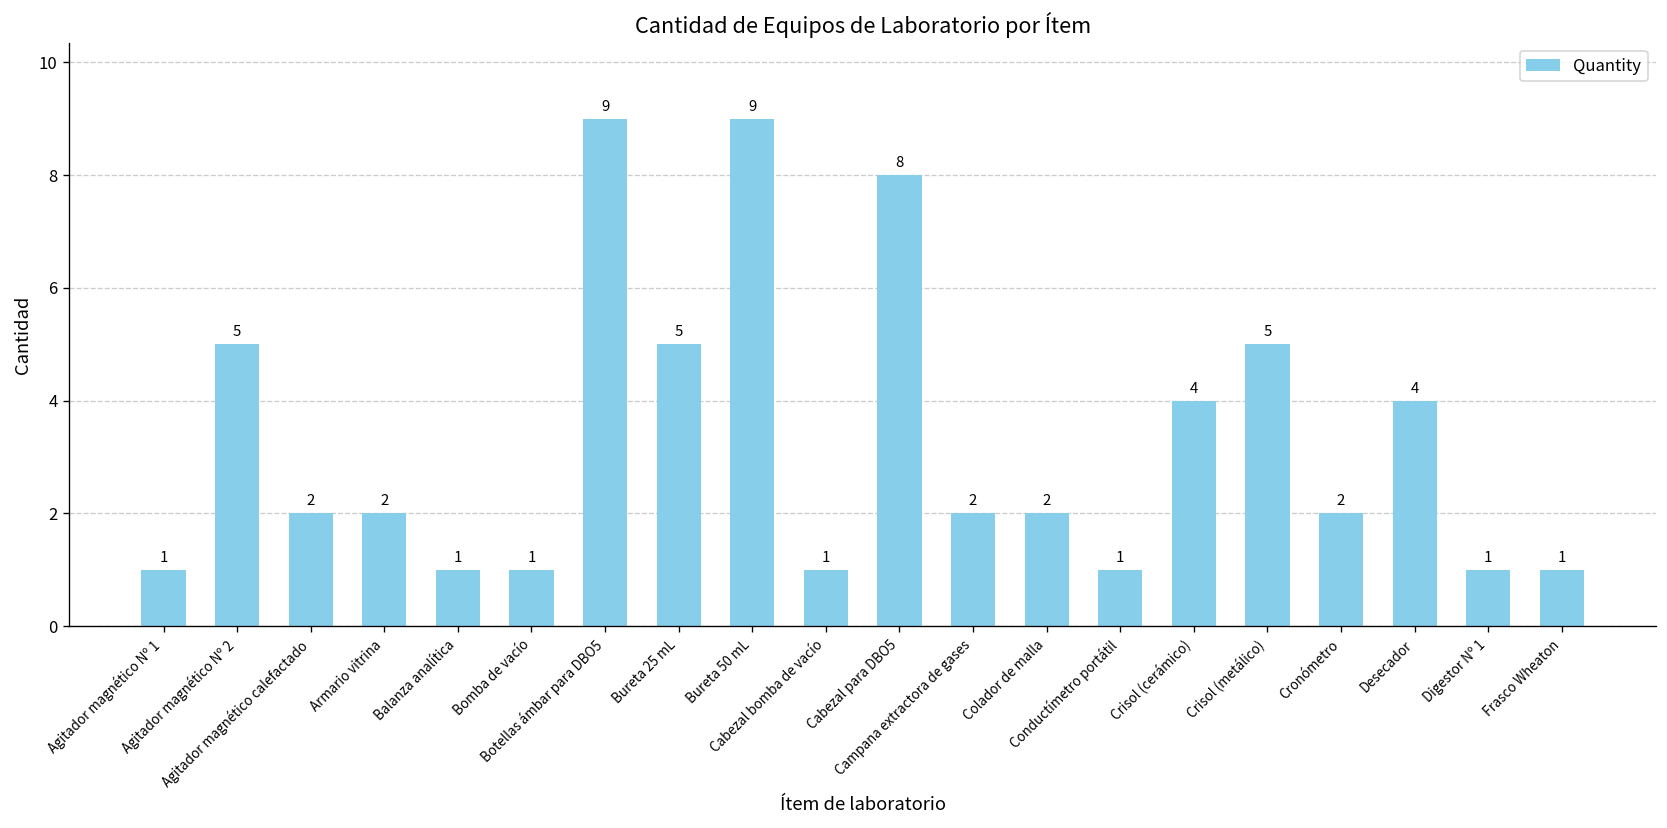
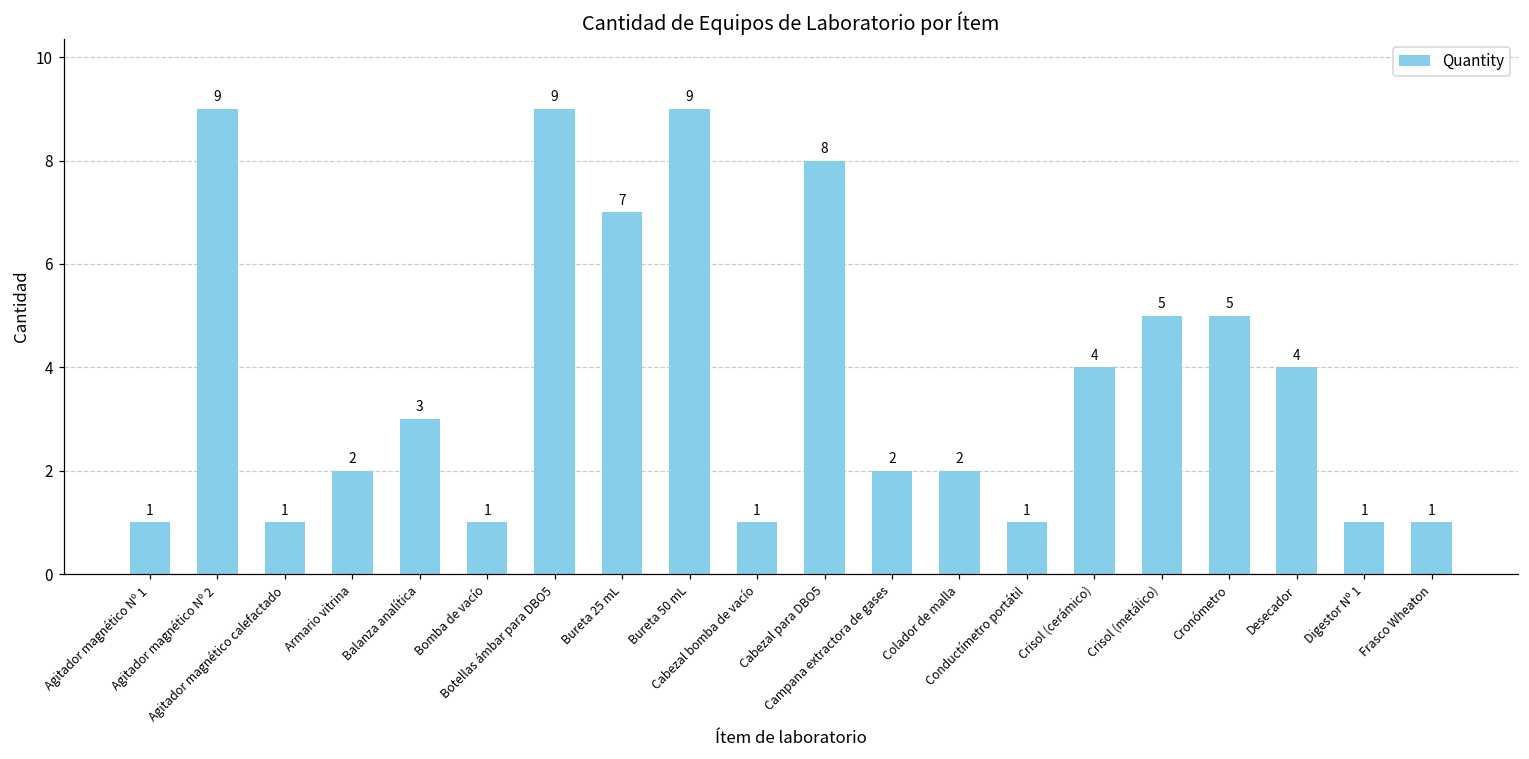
Agitador magnético Nº 2: 5 -> 9
Agitador magnético calefactado: 2 -> 1
Balanza analítica: 1 -> 3
Bureta 25 mL: 5 -> 7
Cronómetro: 2 -> 5
